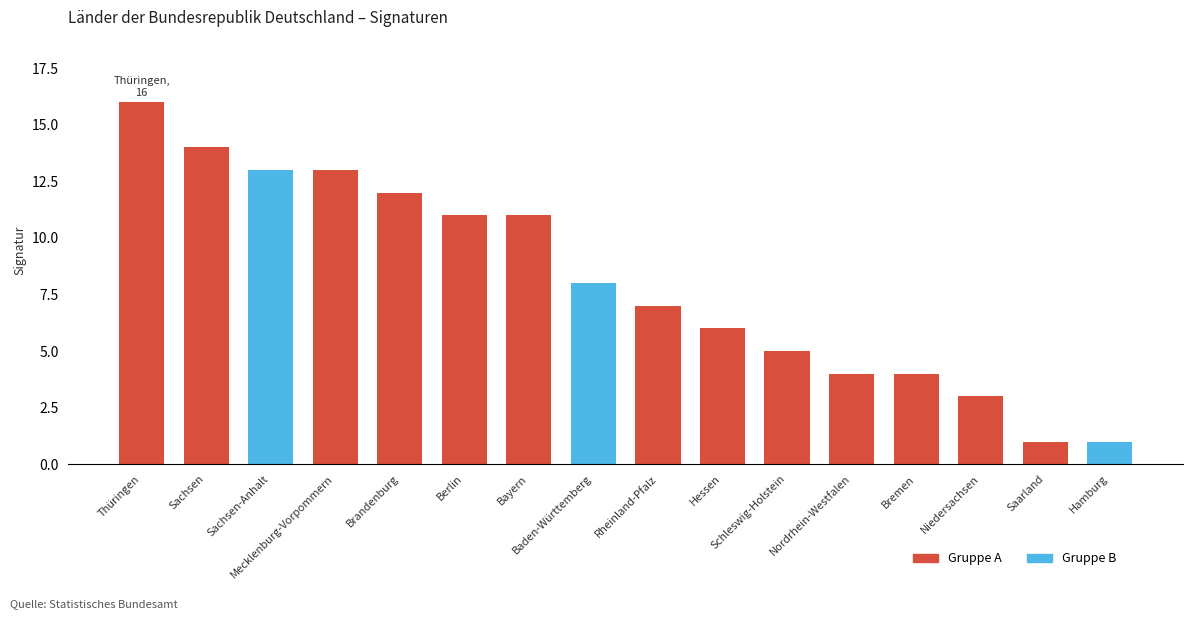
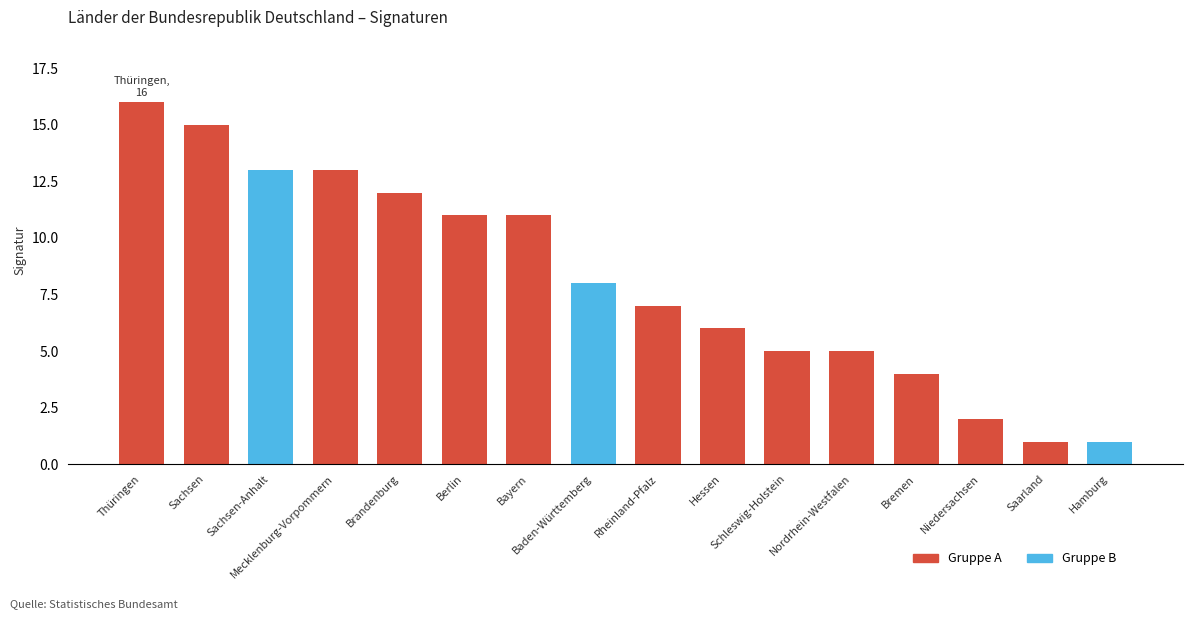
Sachsen: 14 -> 15
Nordrhein-Westfalen: 4 -> 5
Niedersachsen: 3 -> 2
